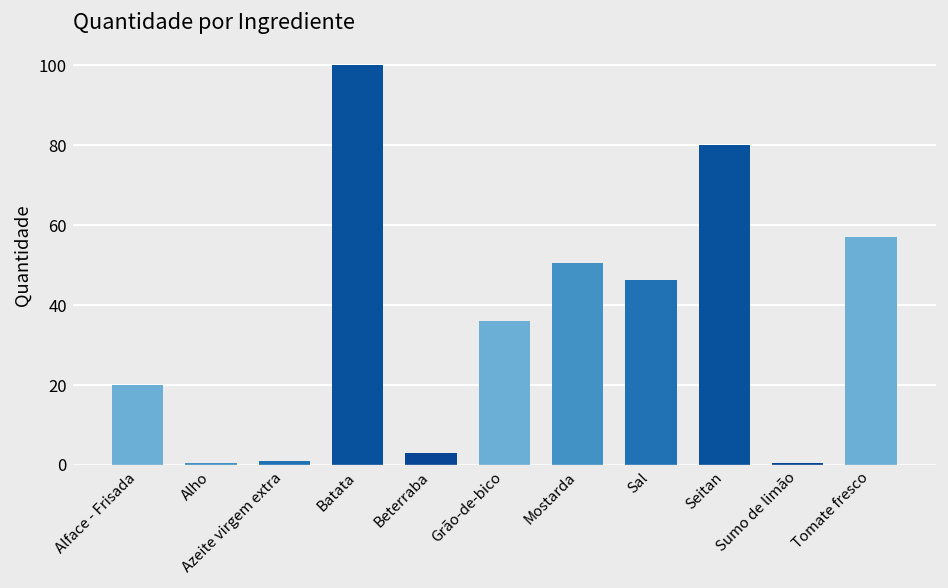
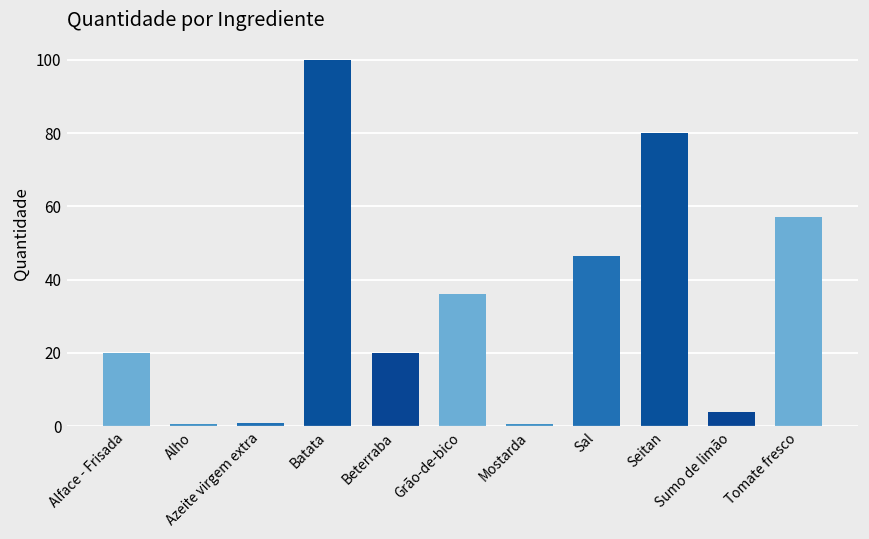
Beterraba: 3 -> 20
Mostarda: 51 -> 1
Sumo de limão: 1 -> 4
